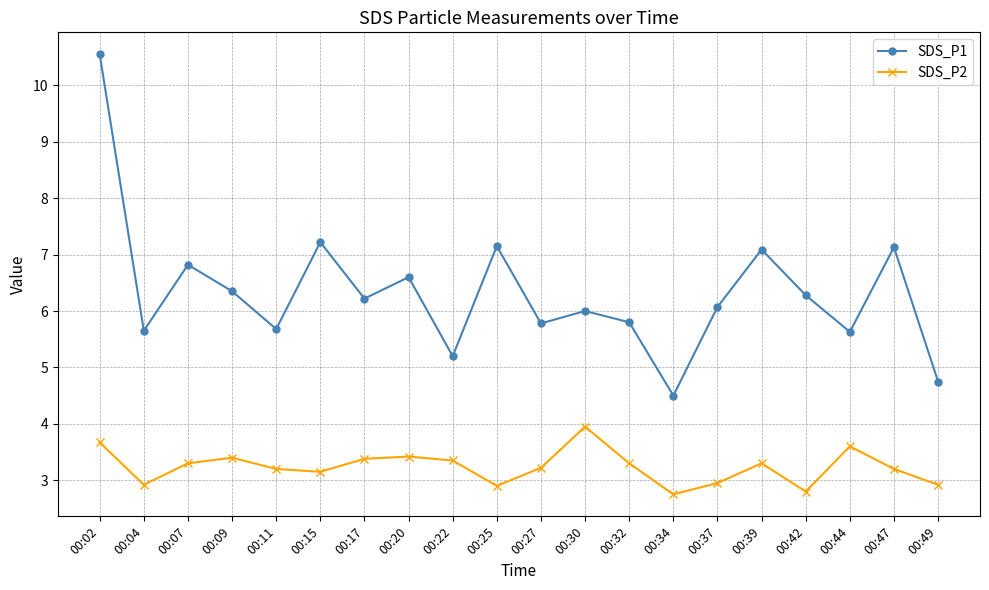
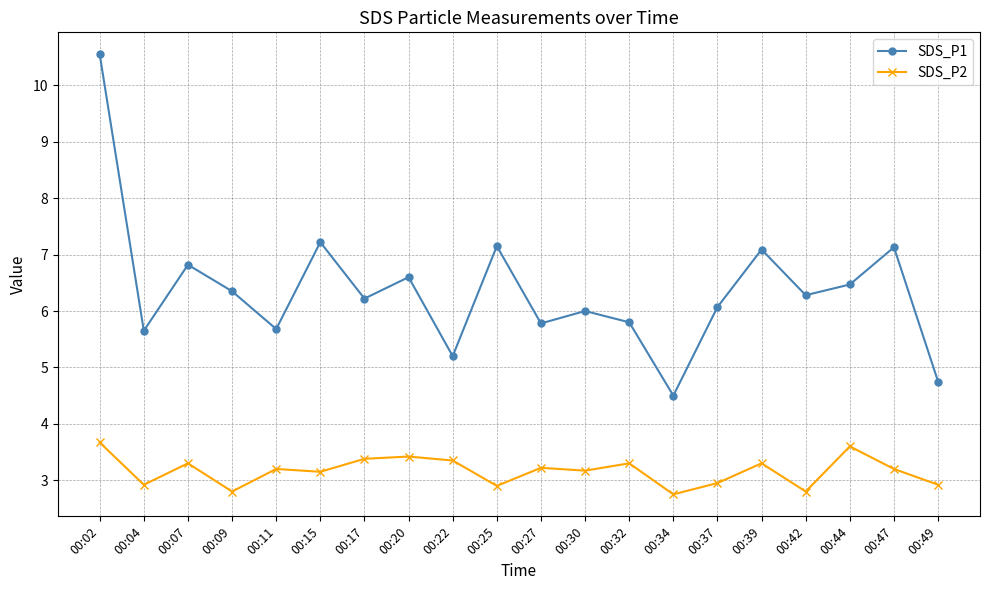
SDS_P2, 00:09: 3.4 -> 2.8
SDS_P2, 00:30: 4.0 -> 3.2
SDS_P1, 00:44: 5.6 -> 6.5
